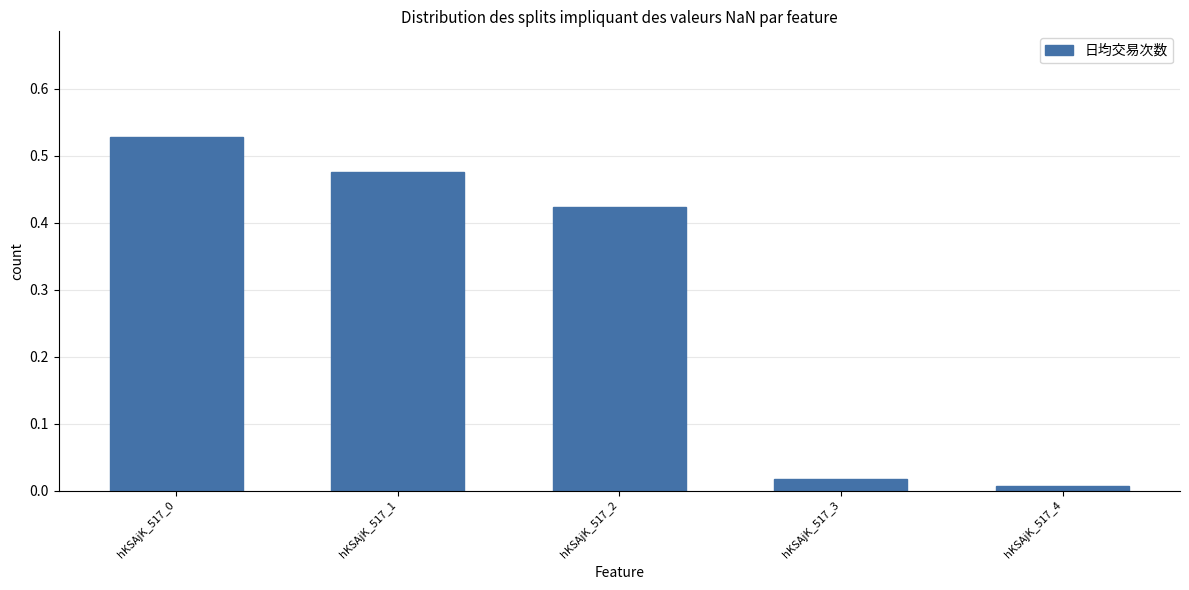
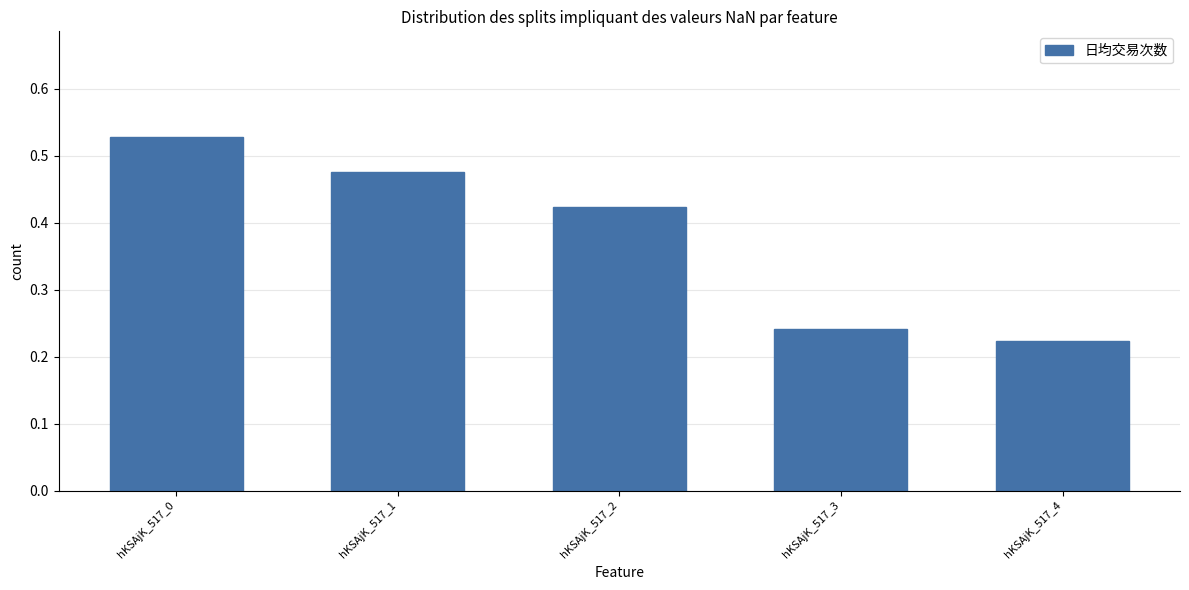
hKSAjK_517_3: 0.02 -> 0.24
hKSAjK_517_4: 0.01 -> 0.22
